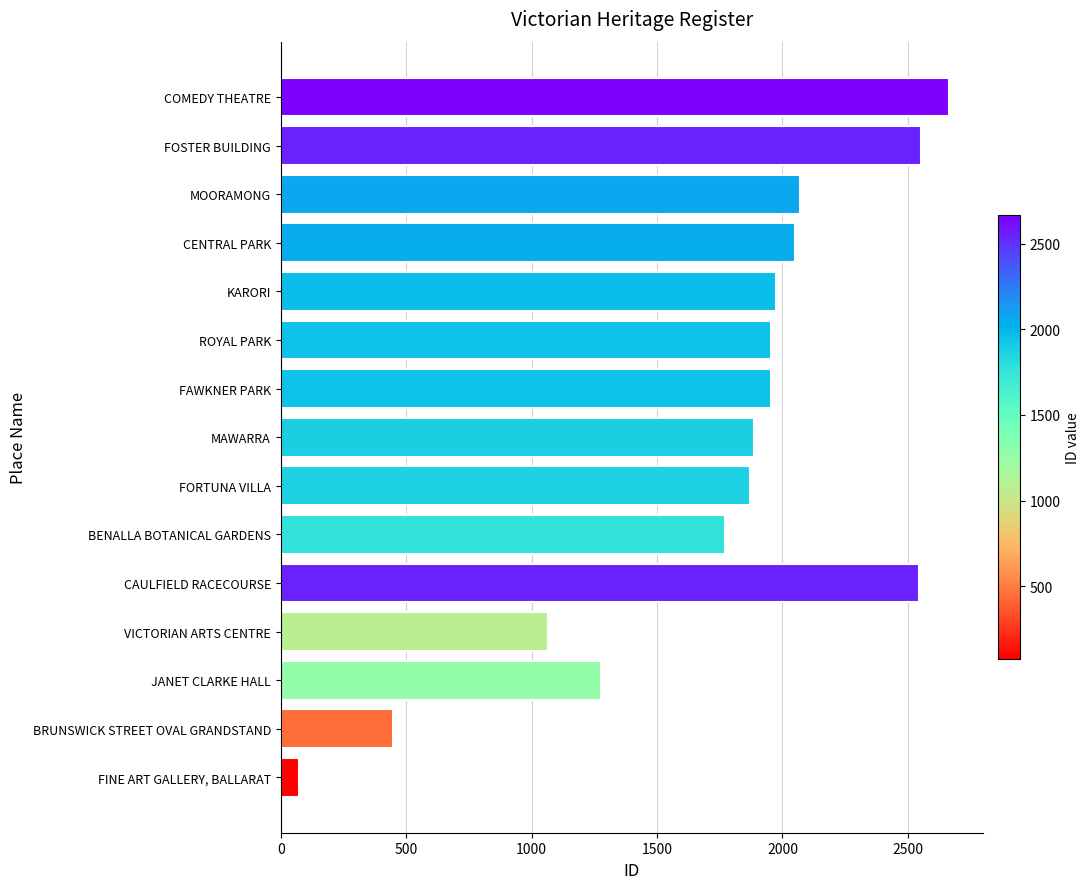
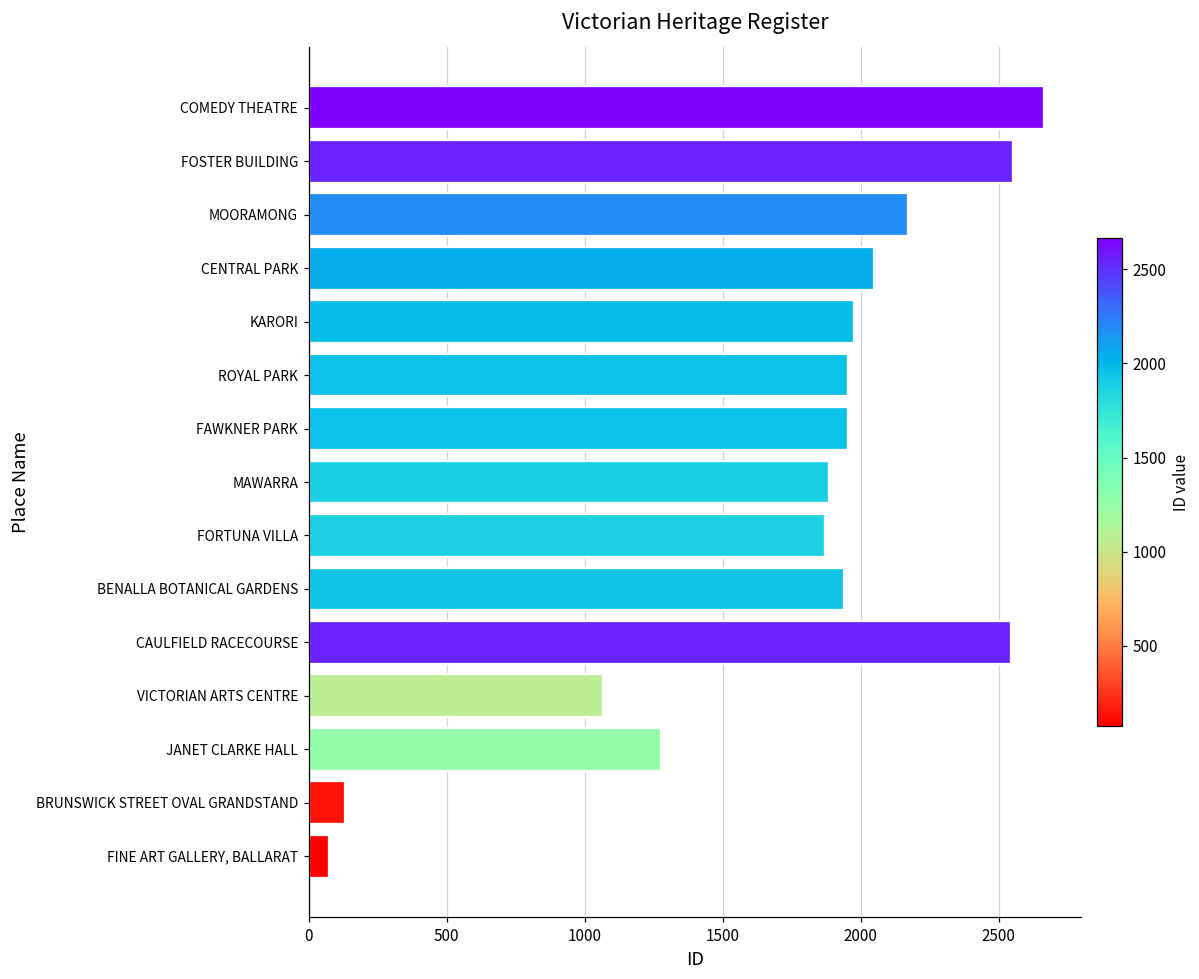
MOORAMONG: 2070 -> 2170
BENALLA BOTANICAL GARDENS: 1770 -> 1940
BRUNSWICK STREET OVAL GRANDSTAND: 450 -> 130
